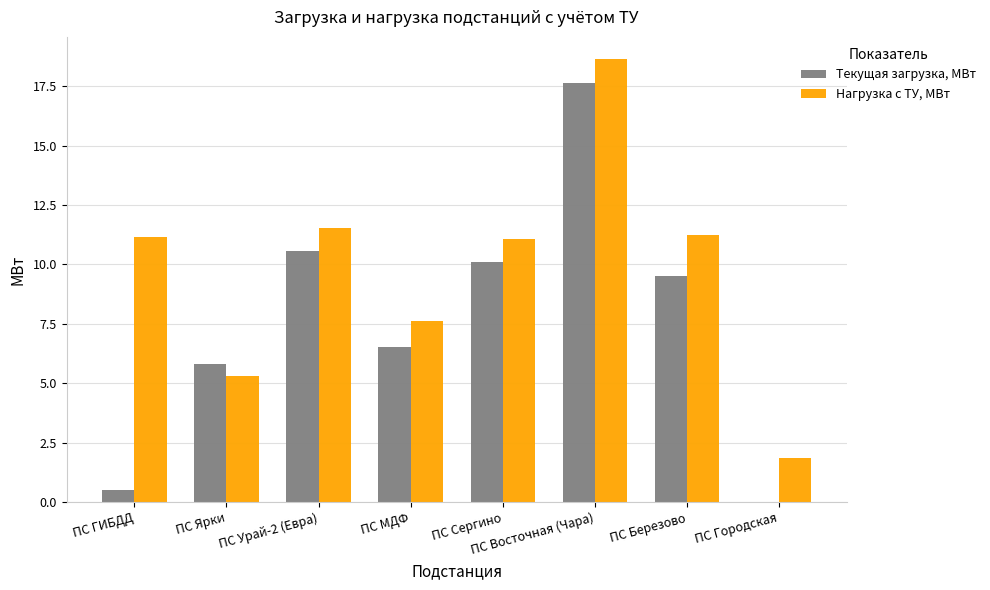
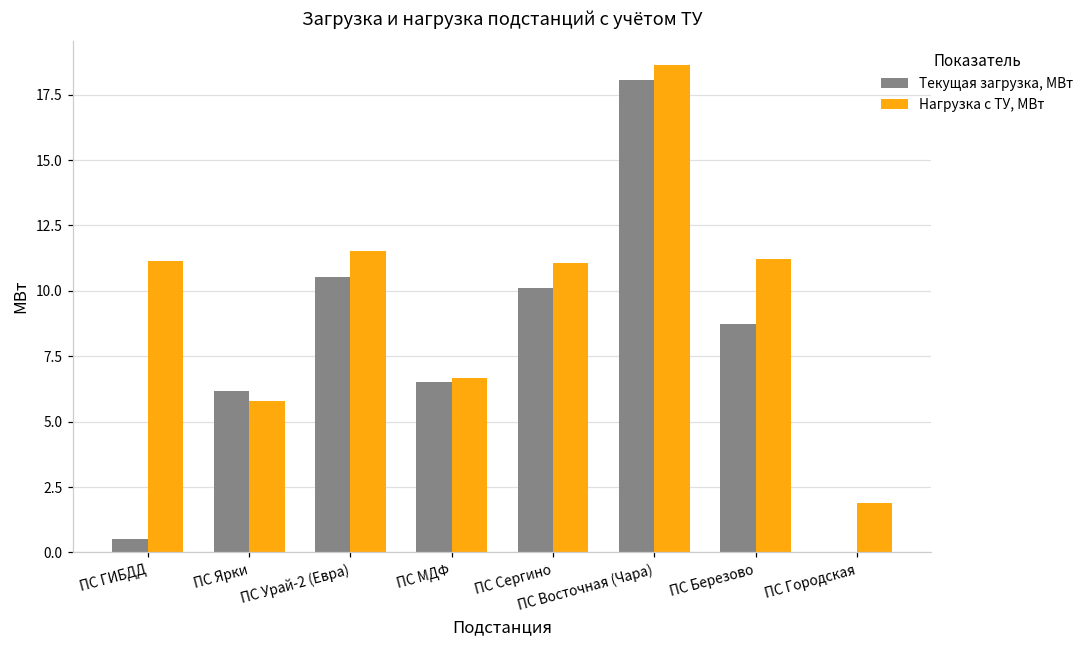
Текущая загрузка, МВт, ПС Ярки: 5.8 -> 6.2
Нагрузка с ТУ, МВт, ПС Ярки: 5.3 -> 5.8
Нагрузка с ТУ, МВт, ПС МДФ: 7.6 -> 6.7
Текущая загрузка, МВт, ПС Восточная (Чара): 17.6 -> 18.1
Текущая загрузка, МВт, ПС Березово: 9.5 -> 8.7
